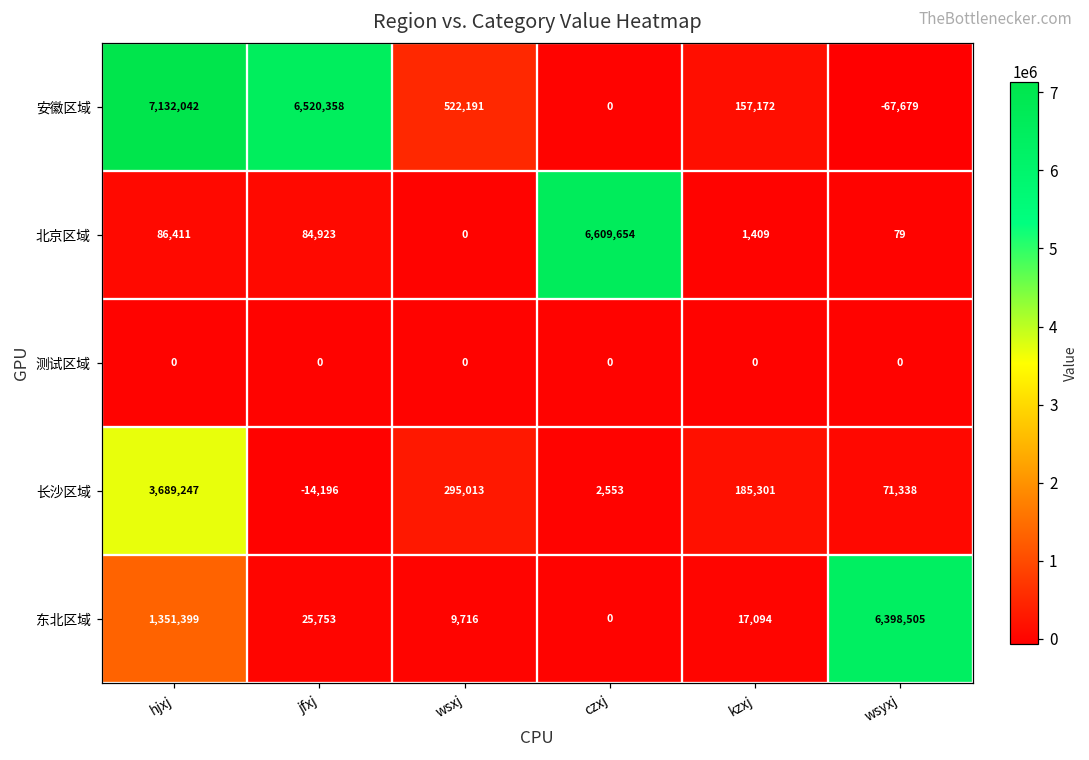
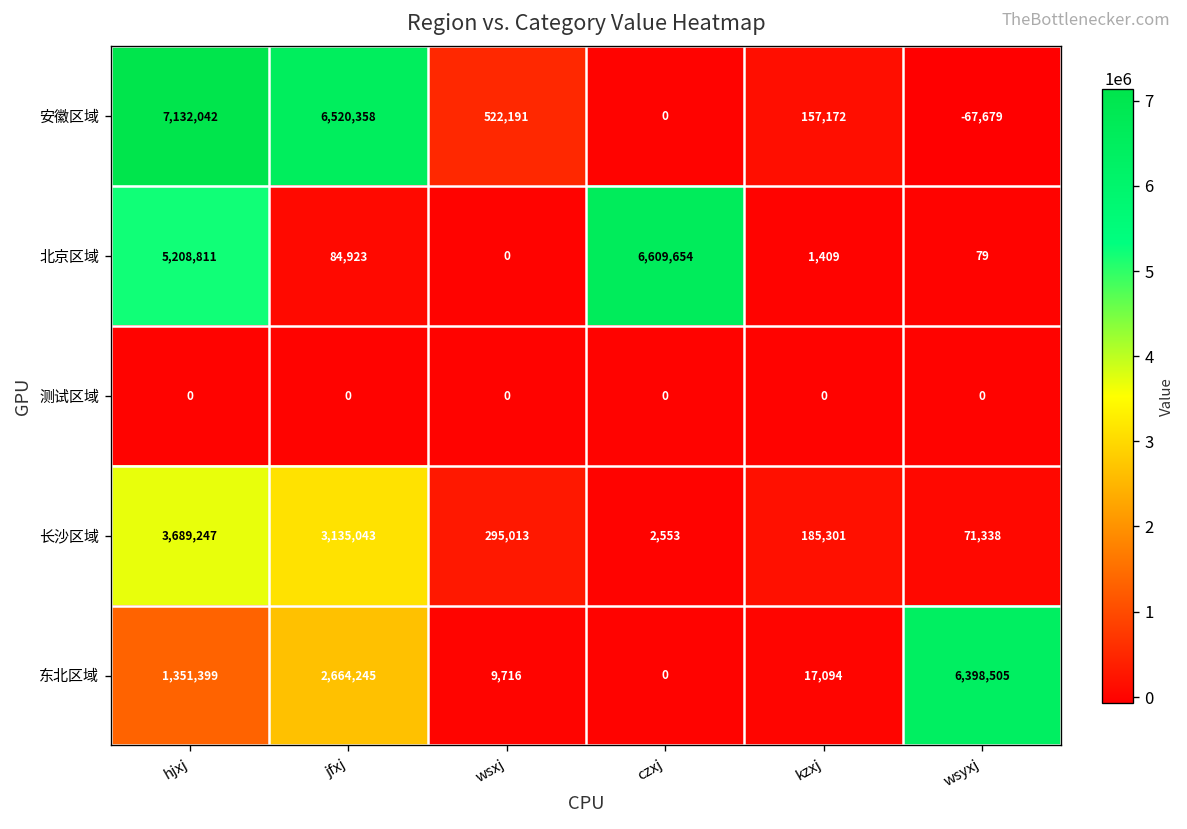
北京区域, hjxj: 86,411 -> 5,208,811
长沙区域, jfxj: -14,196 -> 3,135,043
东北区域, jfxj: 25,753 -> 2,664,245
